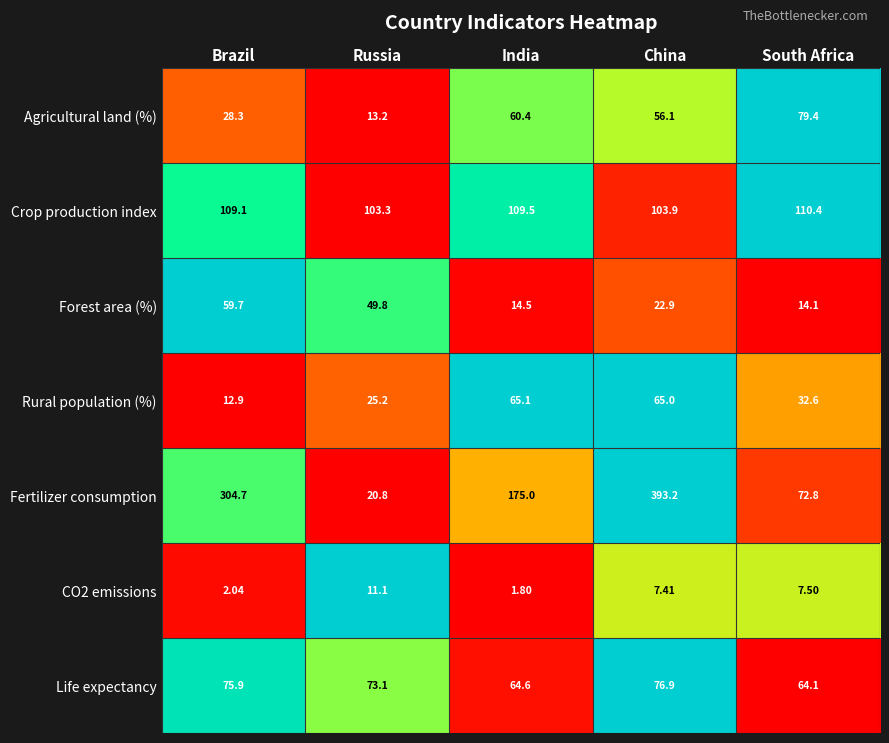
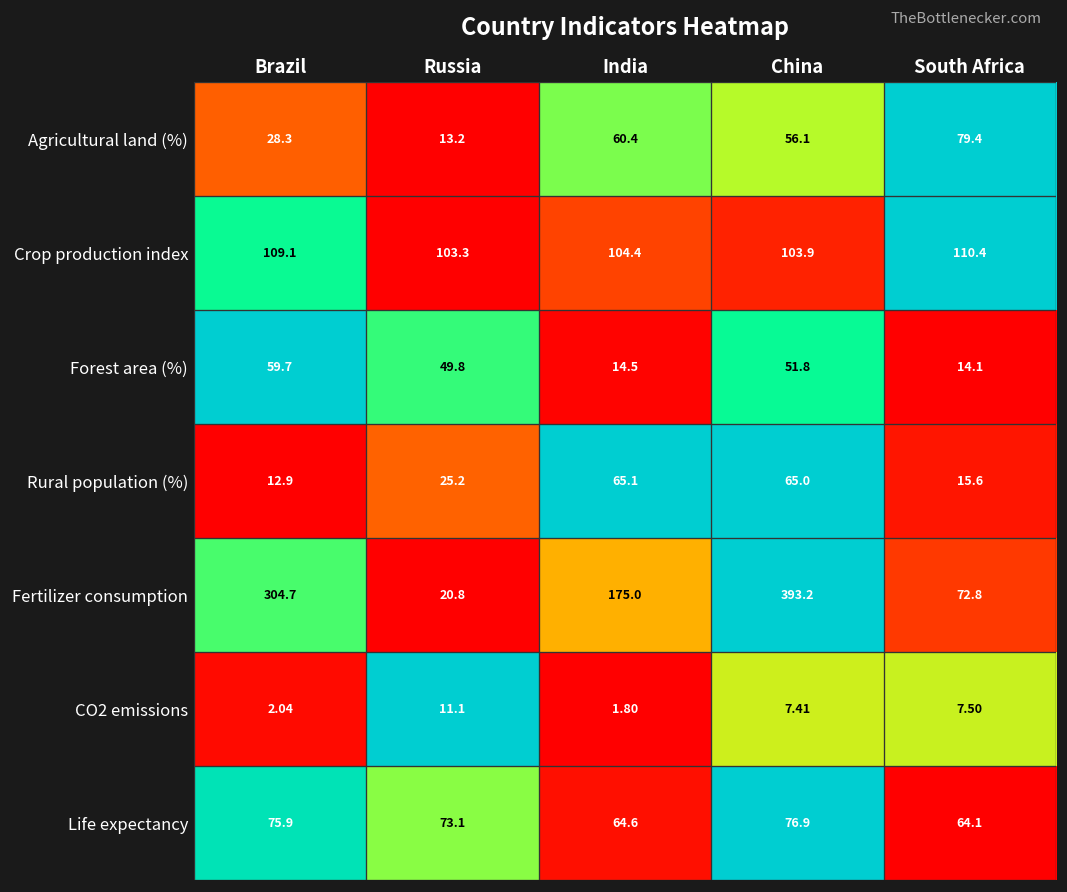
Crop production index, India: 109.5 -> 104.4
Forest area (%), China: 22.9 -> 51.8
Rural population (%), South Africa: 32.6 -> 15.6
